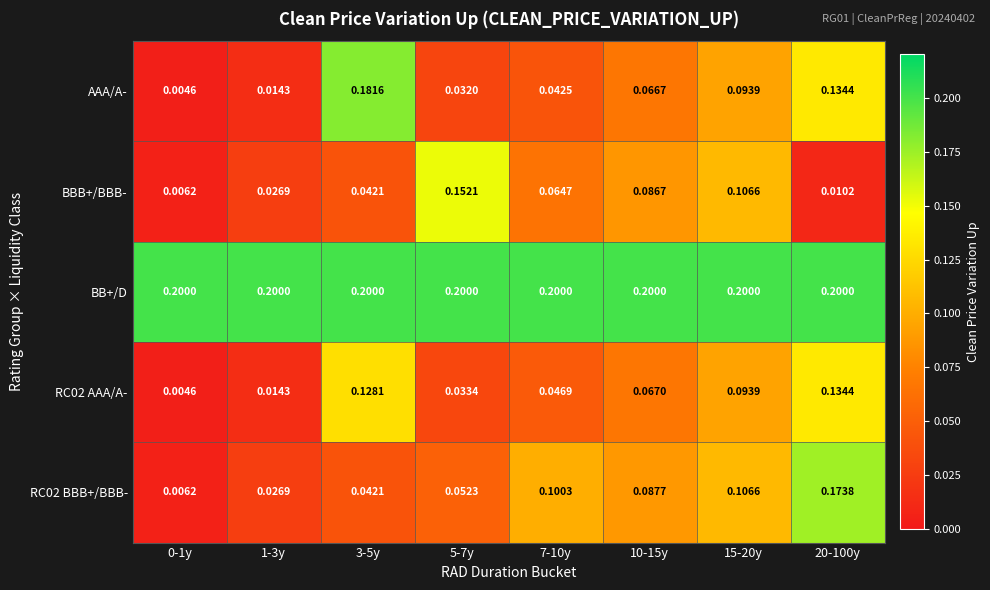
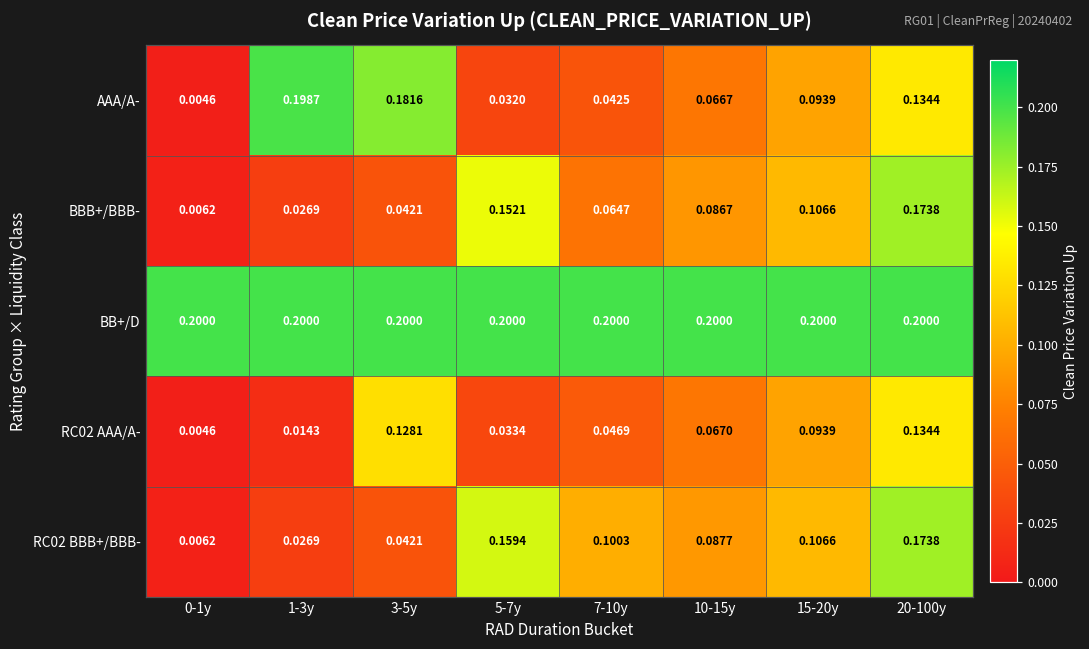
AAA/A-, 1-3y: 0.0143 -> 0.1987
BBB+/BBB-, 20-100y: 0.0102 -> 0.1738
RC02 BBB+/BBB-, 5-7y: 0.0523 -> 0.1594
